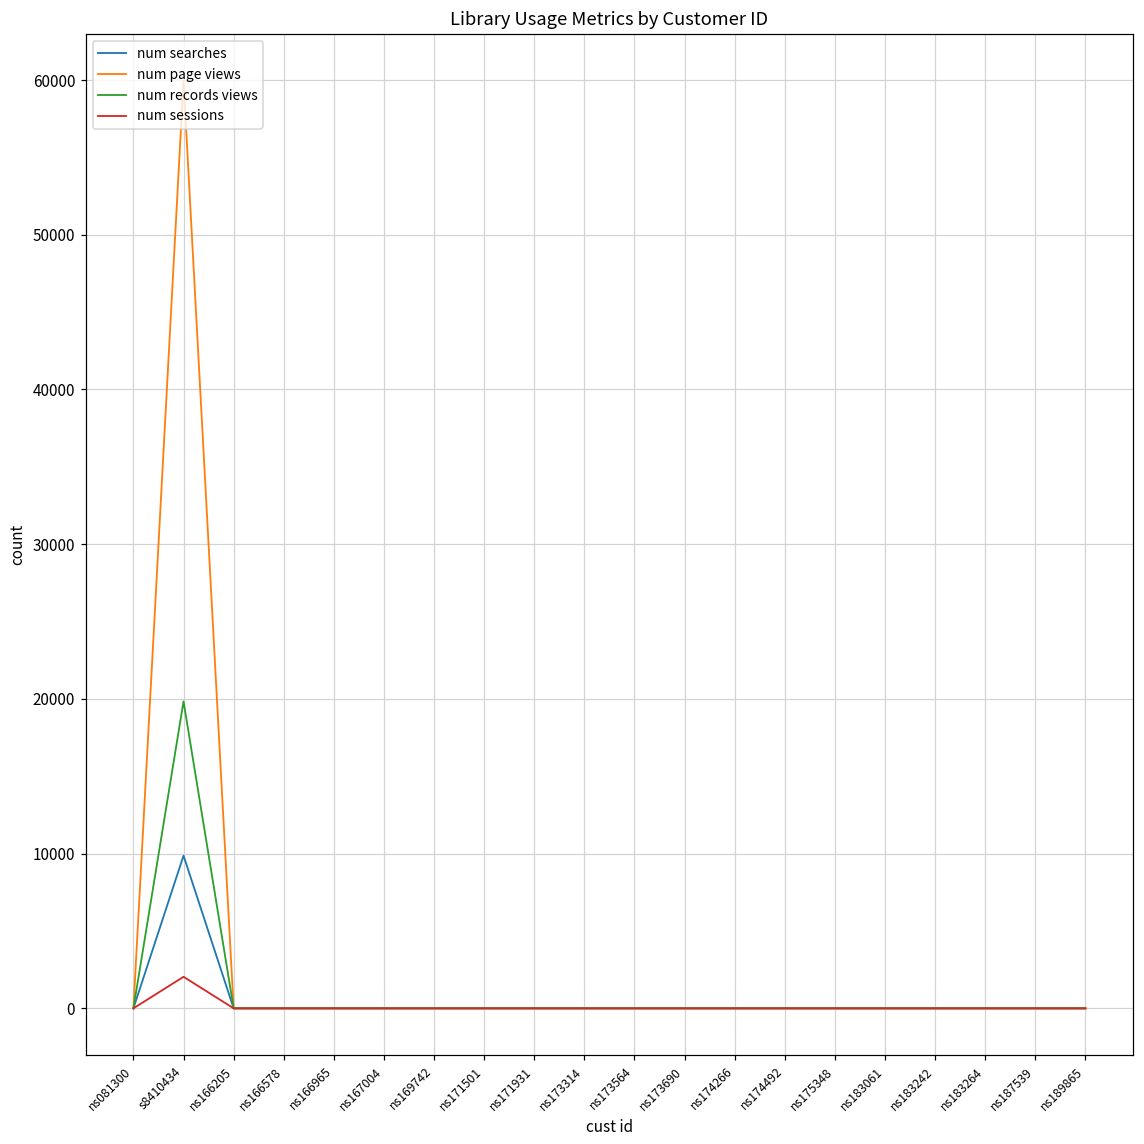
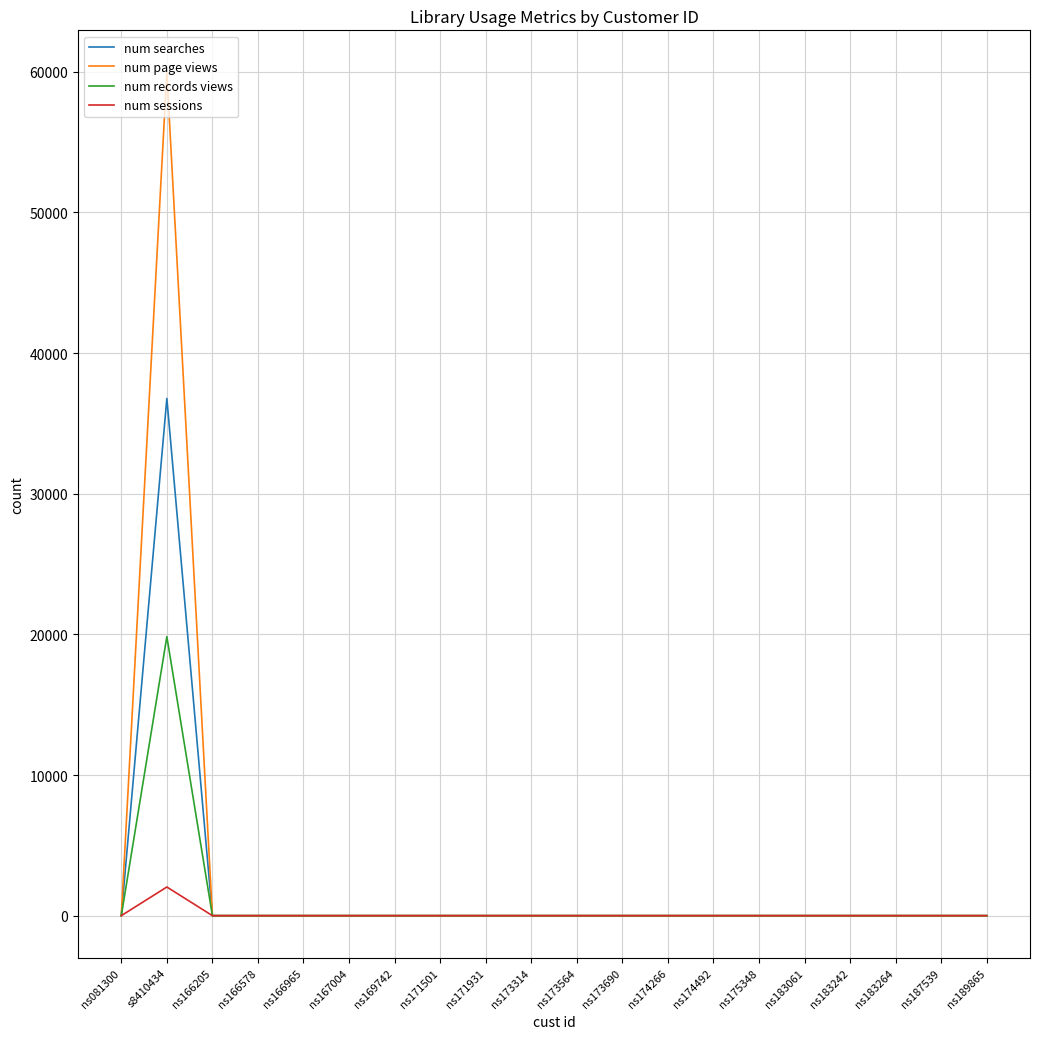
num searches, s8410434: 9900 -> 36800
